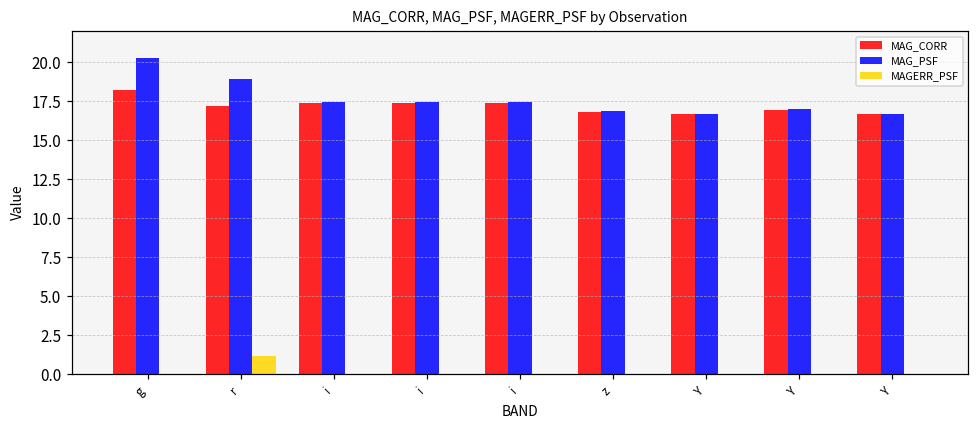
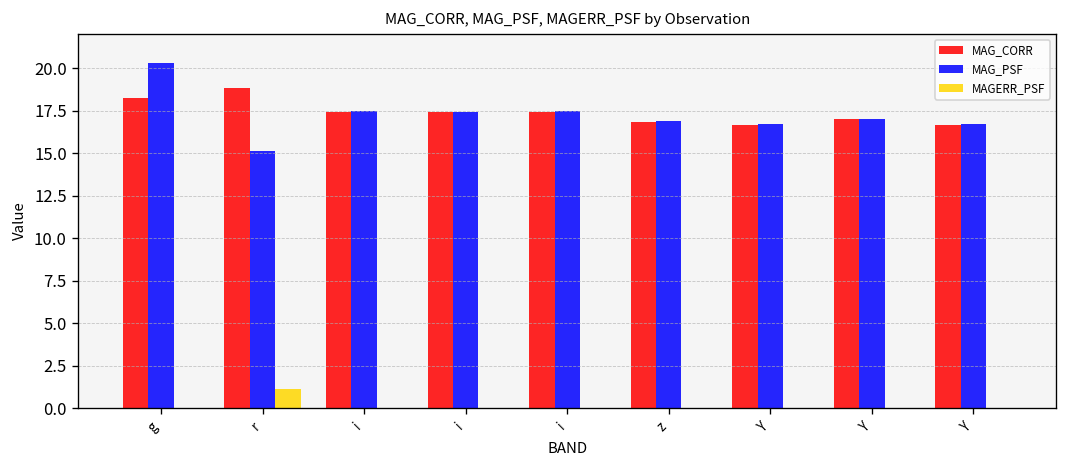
MAG_CORR, r: 17.2 -> 18.9
MAG_PSF, r: 18.9 -> 15.1
